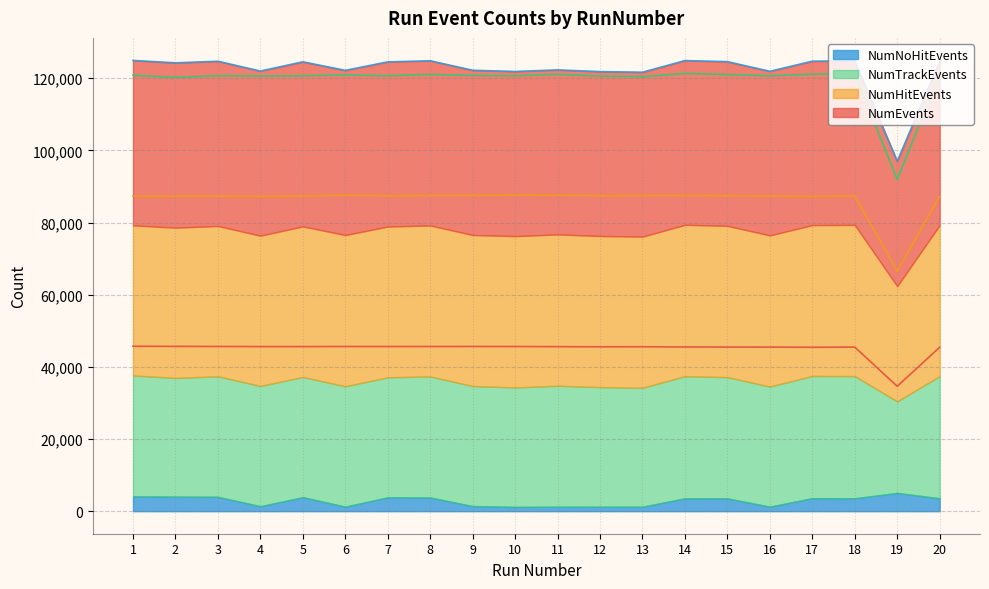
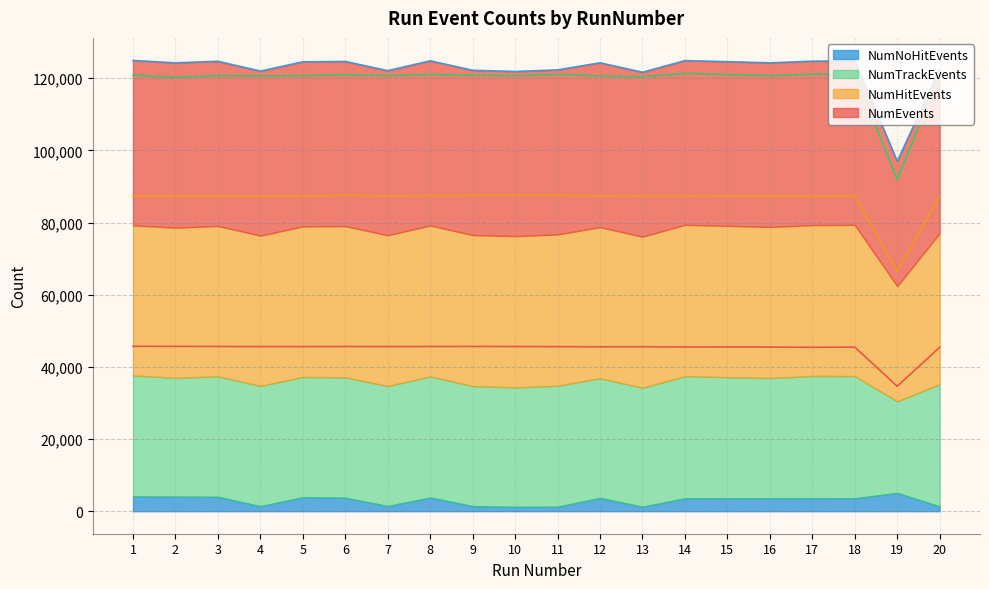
NumNoHitEvents, 6: 1,000 -> 4,000
NumNoHitEvents, 7: 4,000 -> 1,000
NumNoHitEvents, 12: 1,000 -> 4,000
NumNoHitEvents, 16: 1,000 -> 4,000
NumNoHitEvents, 20: 4,000 -> 1,000
